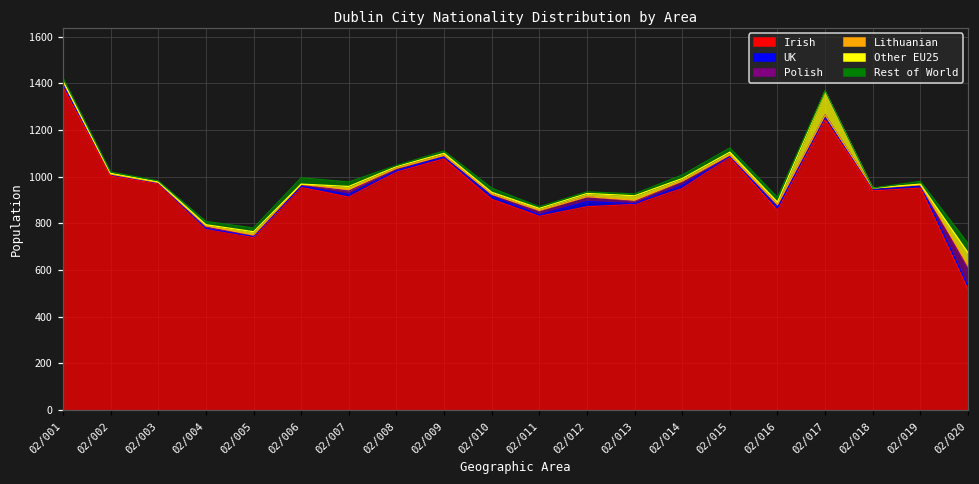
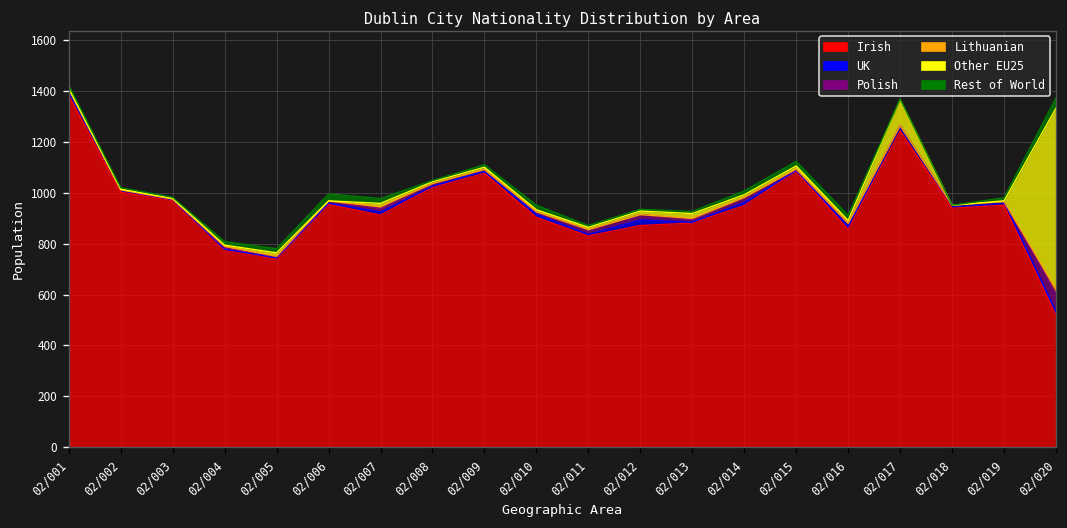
Other EU25, 02/020: 50 -> 710
